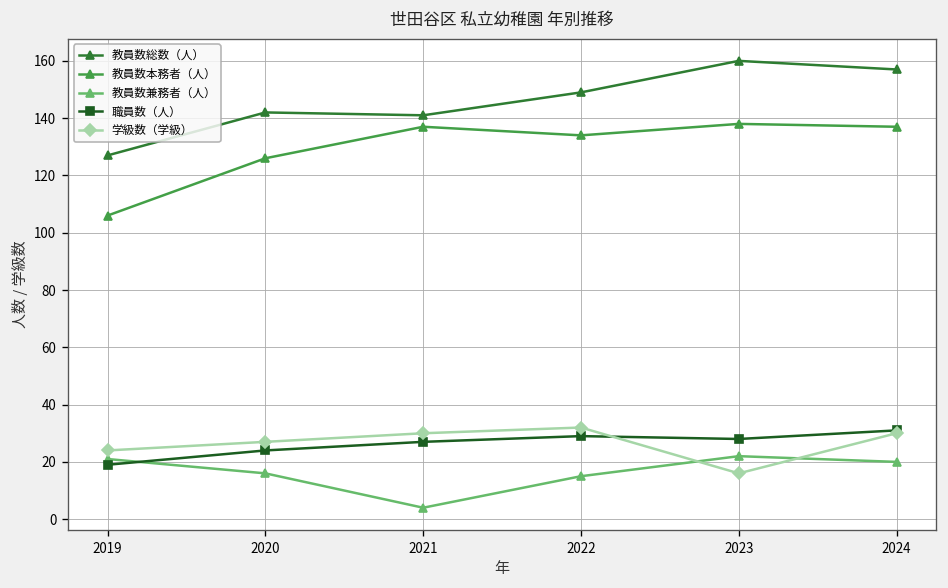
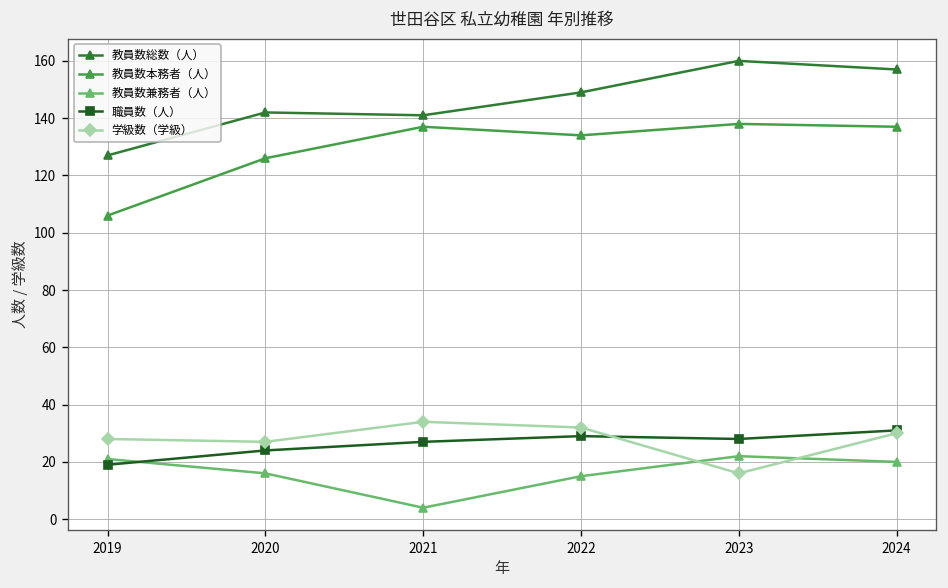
学級数（学級）, 2019: 24 -> 28
学級数（学級）, 2021: 30 -> 34
